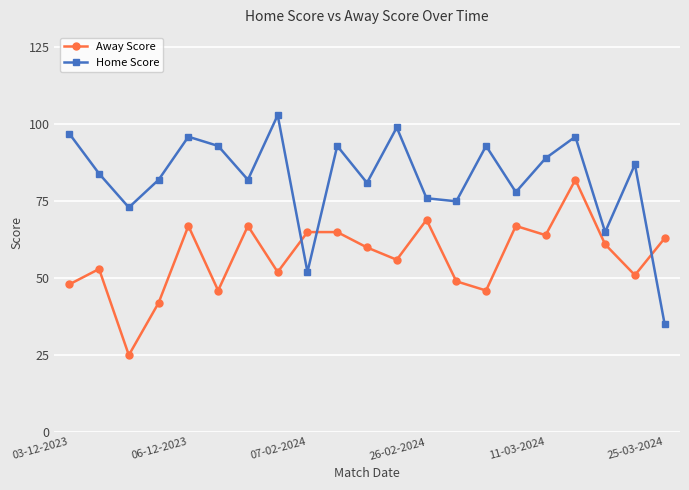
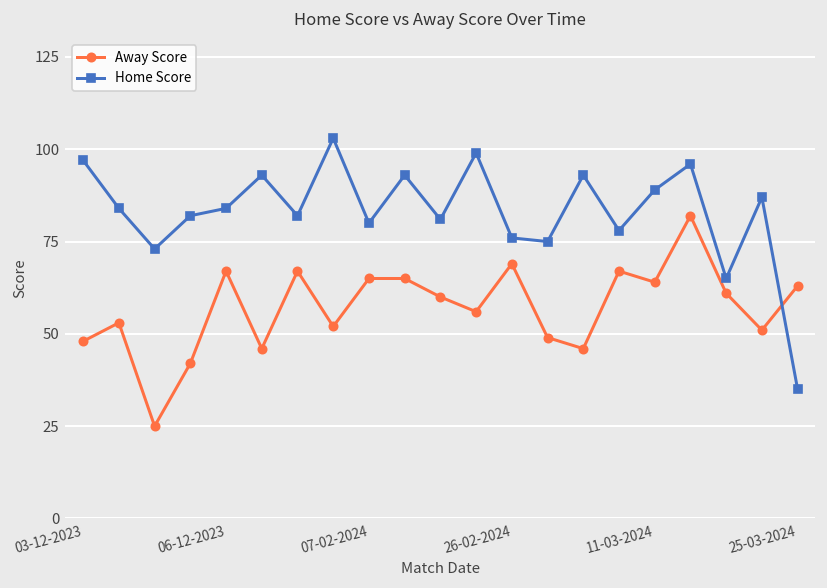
Home Score, 06-12-2023: 96 -> 84
Home Score, 07-02-2024: 52 -> 80
